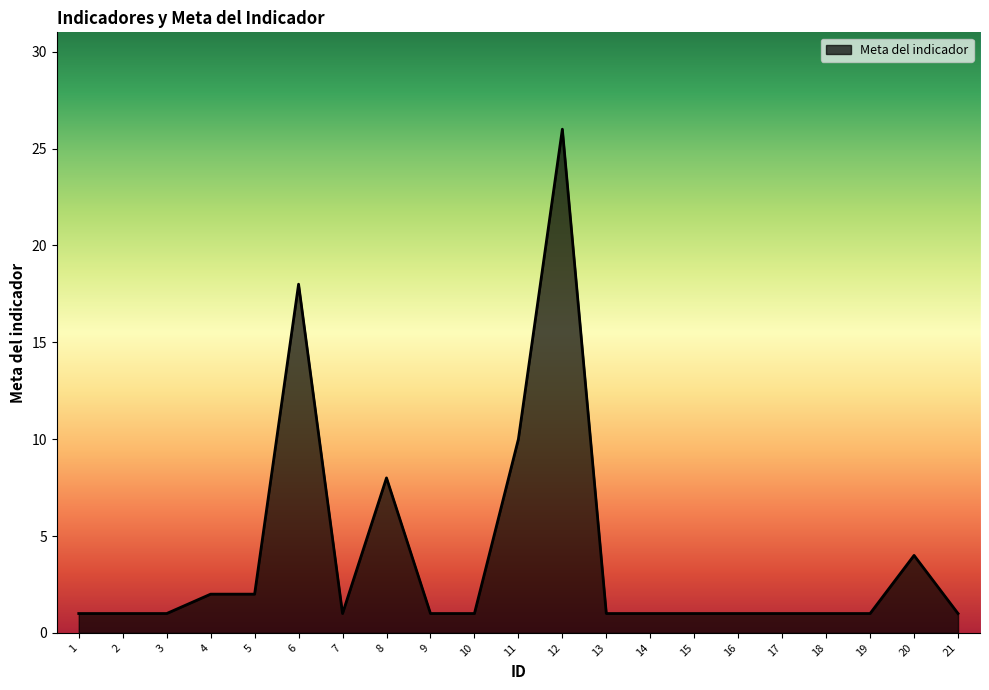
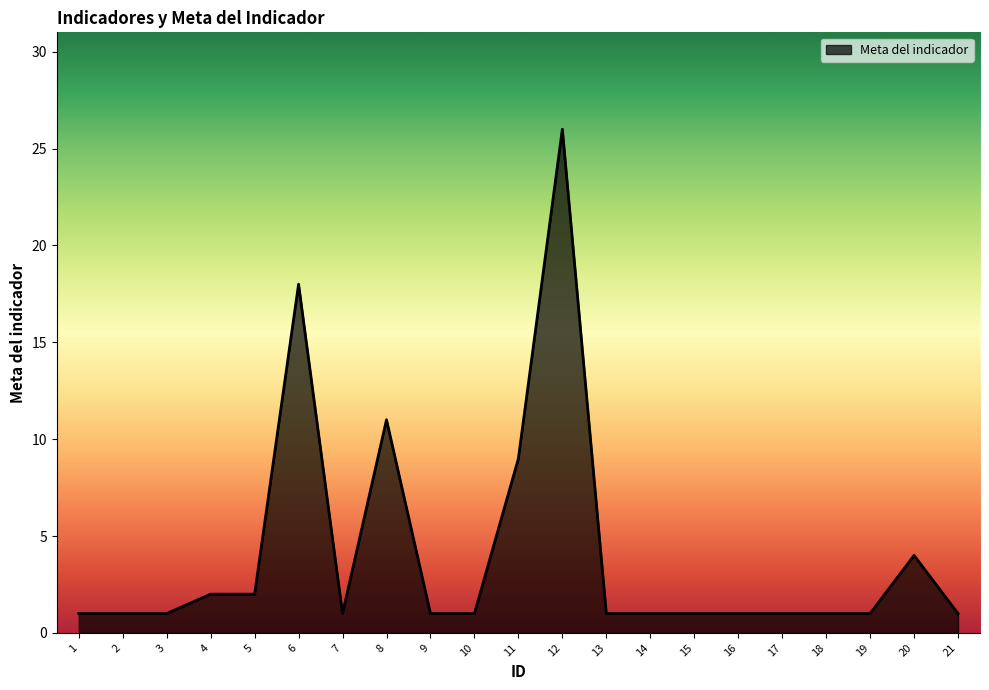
8: 8 -> 11
11: 10 -> 9
